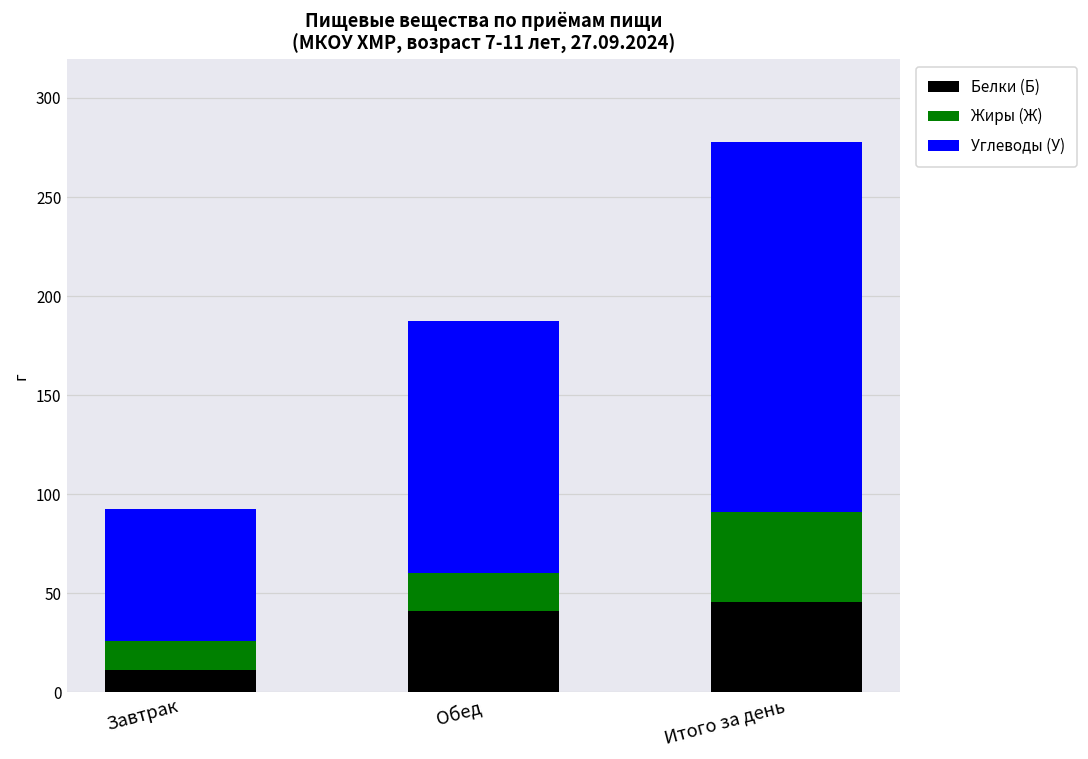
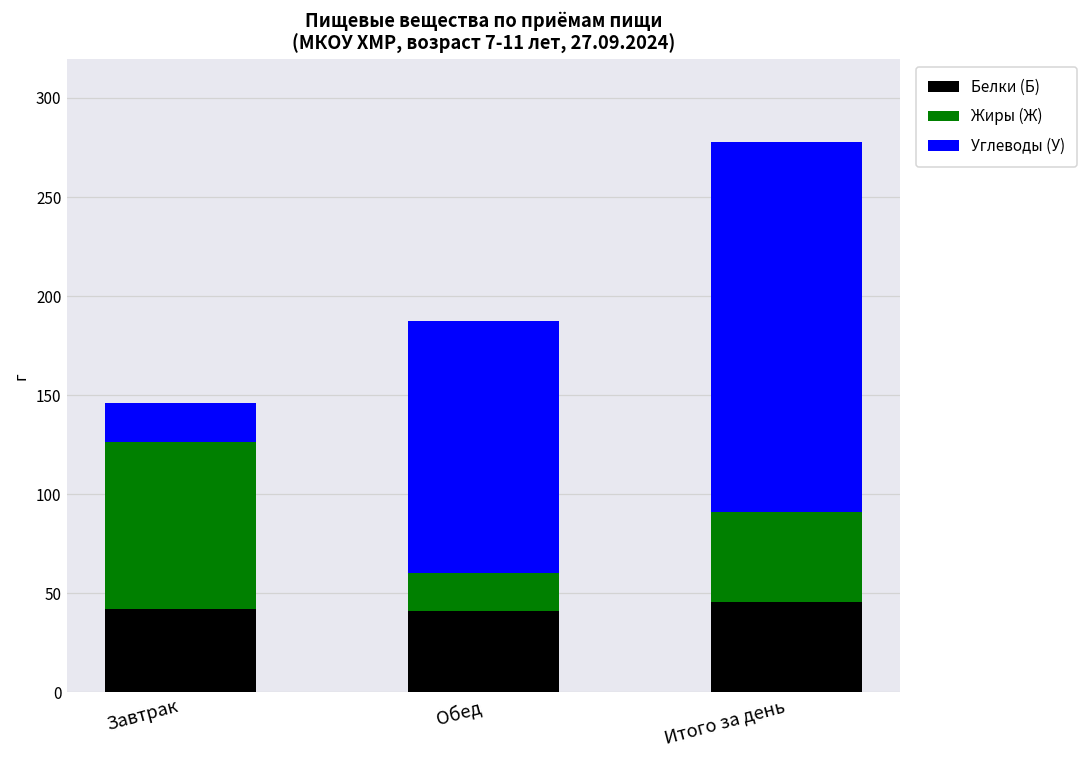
Белки (Б), Завтрак: 12 -> 42
Жиры (Ж), Завтрак: 14 -> 84
Углеводы (У), Завтрак: 67 -> 20
